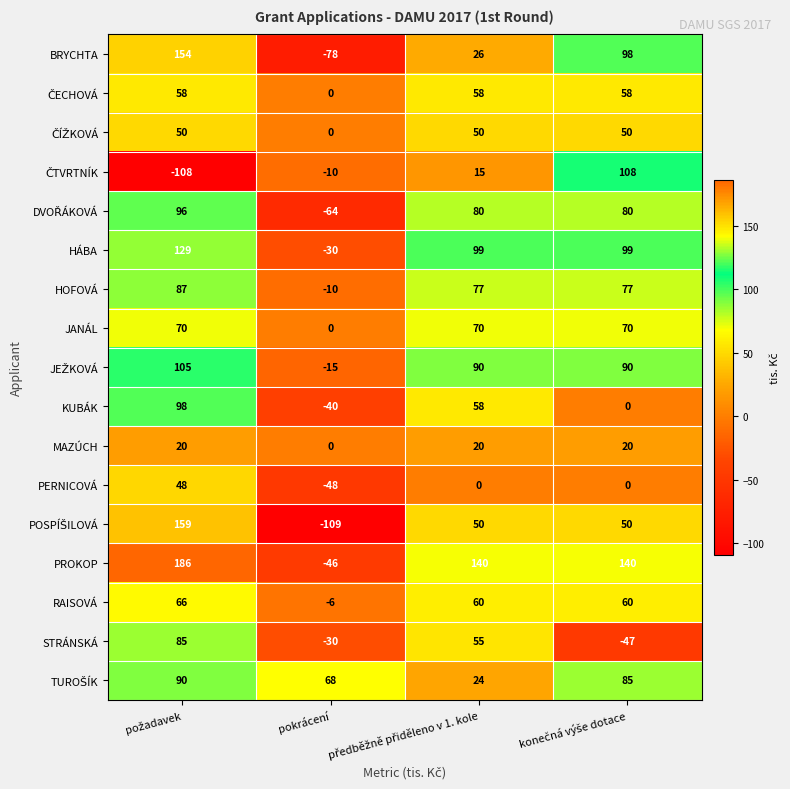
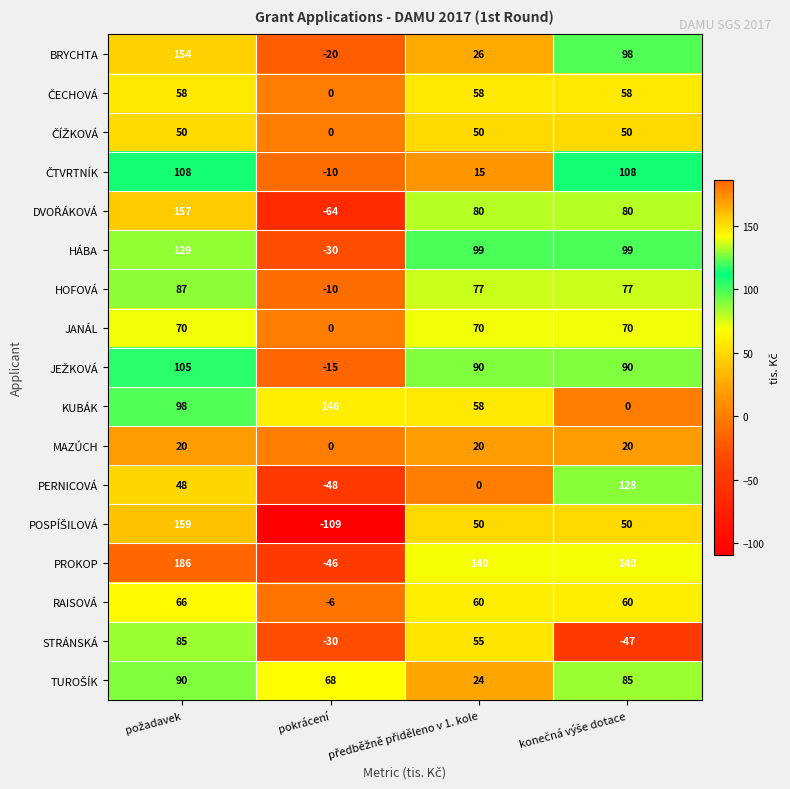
BRYCHTA, pokrácení: -78 -> -20
ČTVRTNÍK, požadavek: -108 -> 108
DVOŘÁKOVÁ, požadavek: 96 -> 157
KUBÁK, pokrácení: -40 -> 146
PERNICOVÁ, konečná výše dotace: 0 -> 128
